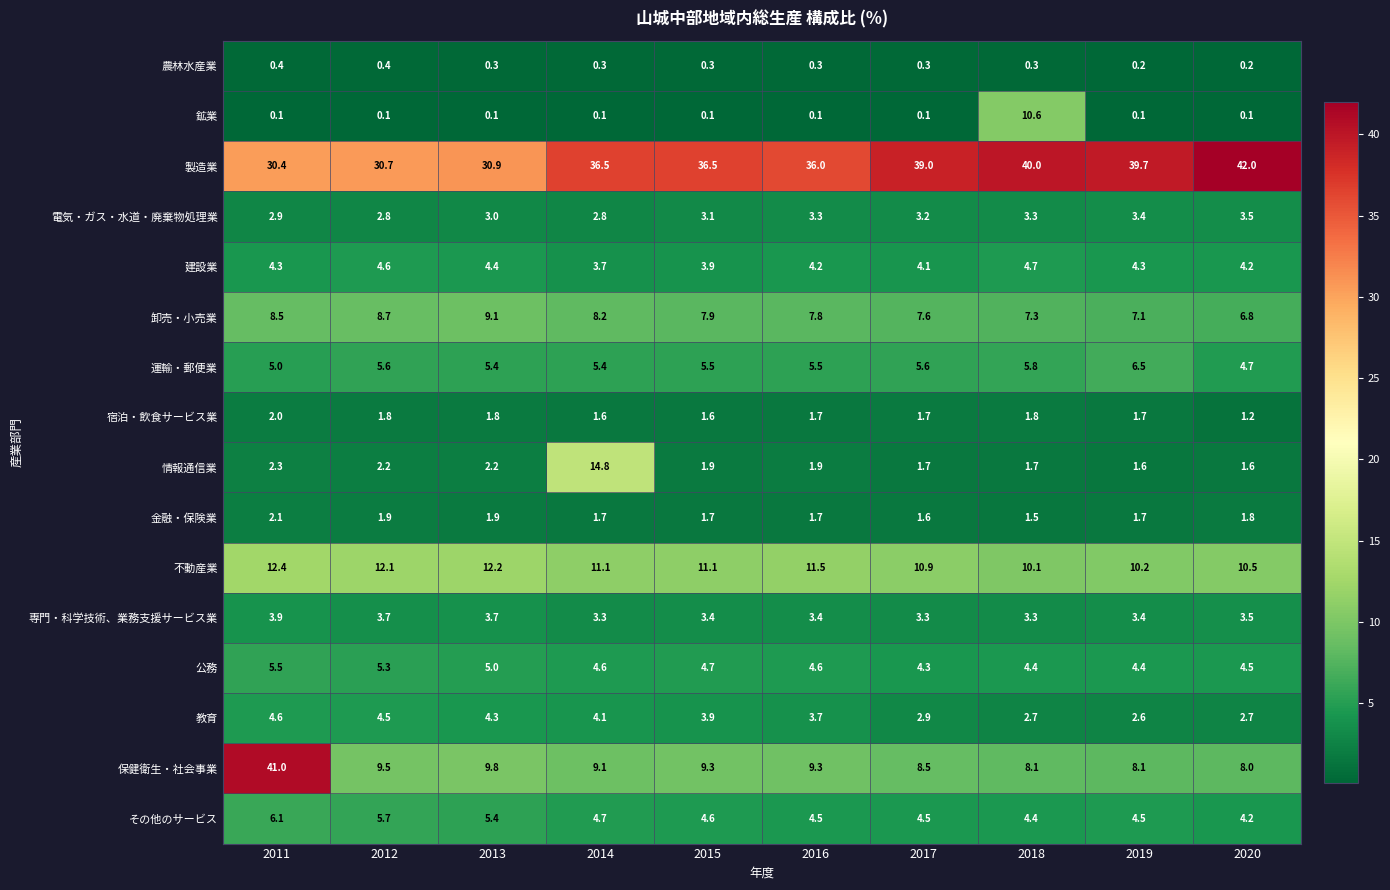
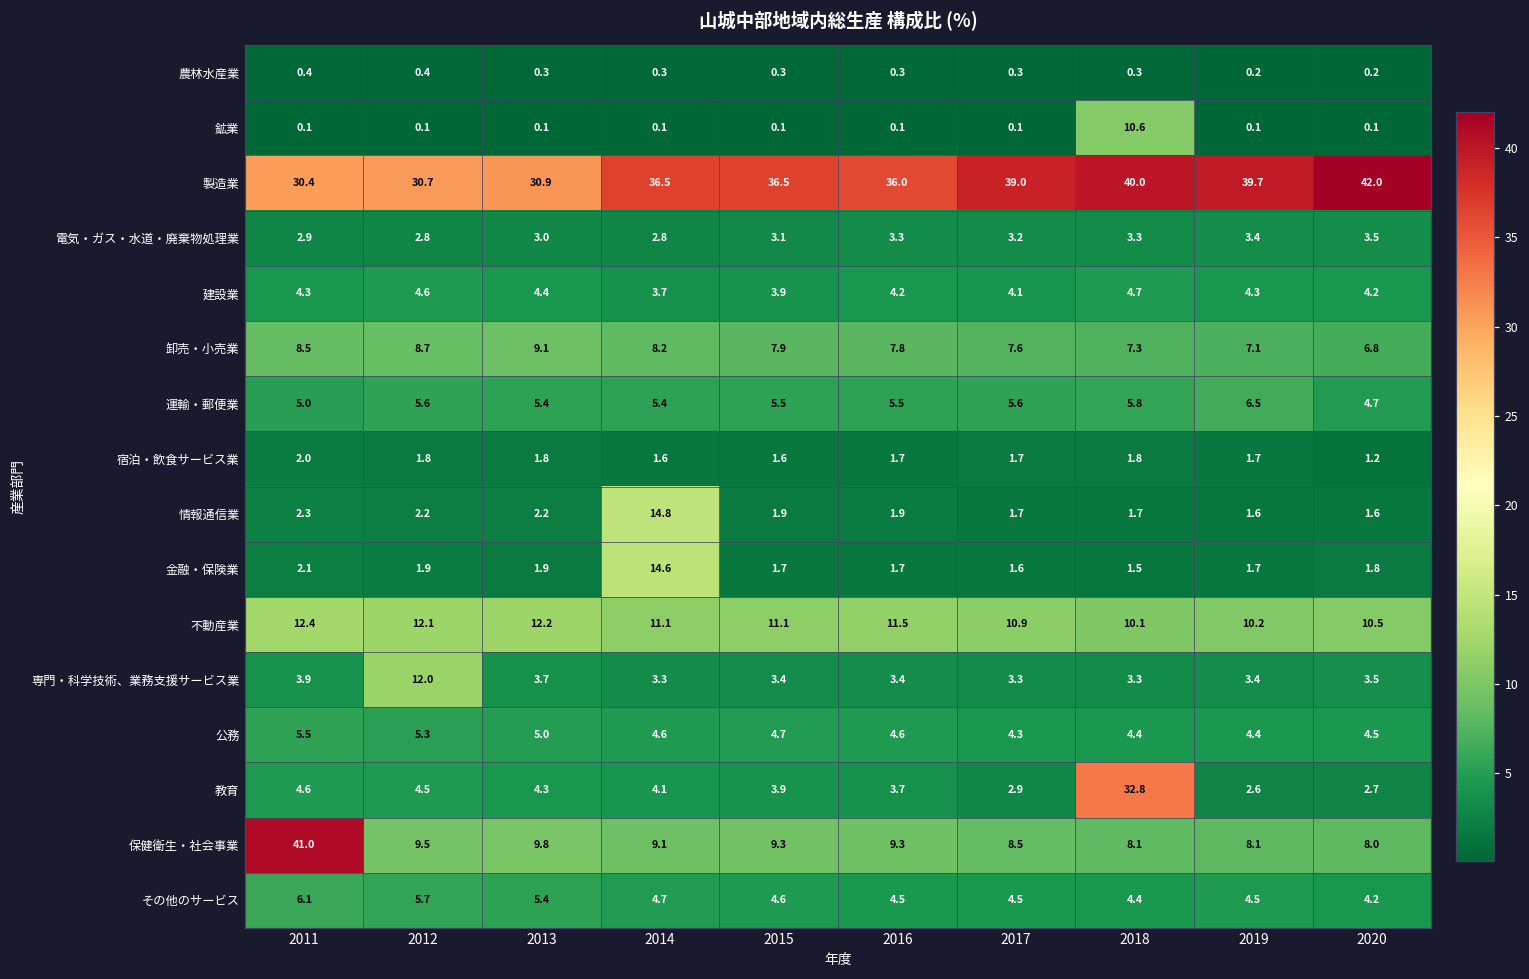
金融・保険業, 2014: 1.7 -> 14.6
専門・科学技術、業務支援サービス業, 2012: 3.7 -> 12.0
教育, 2018: 2.7 -> 32.8
